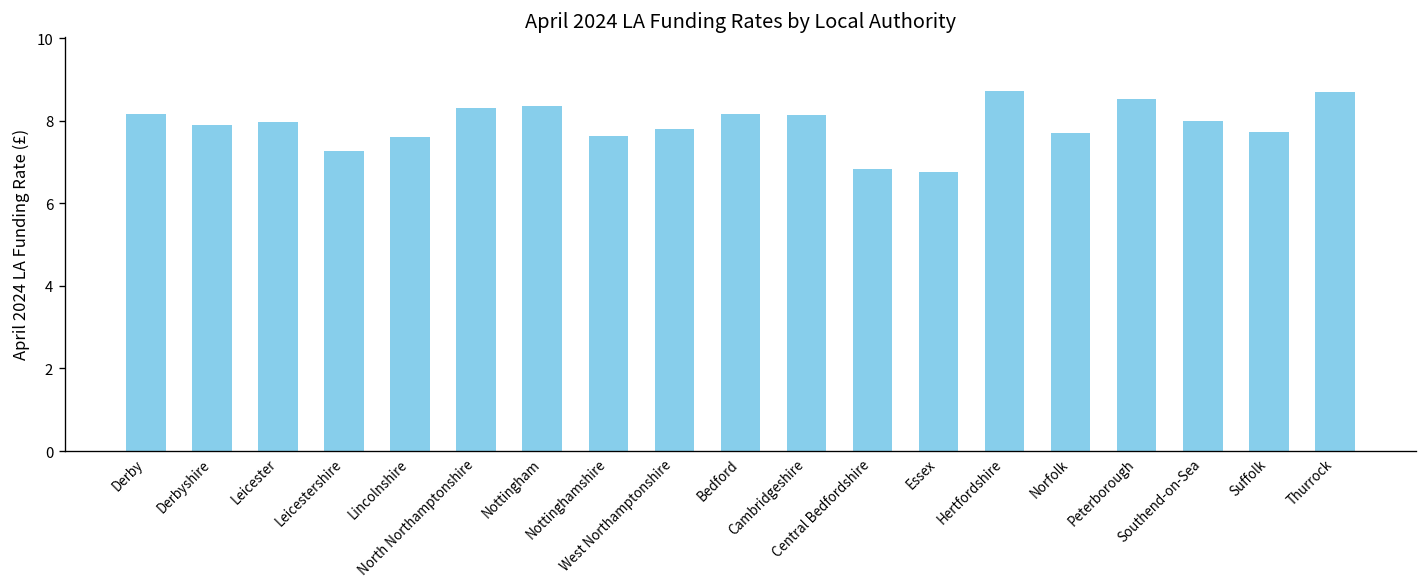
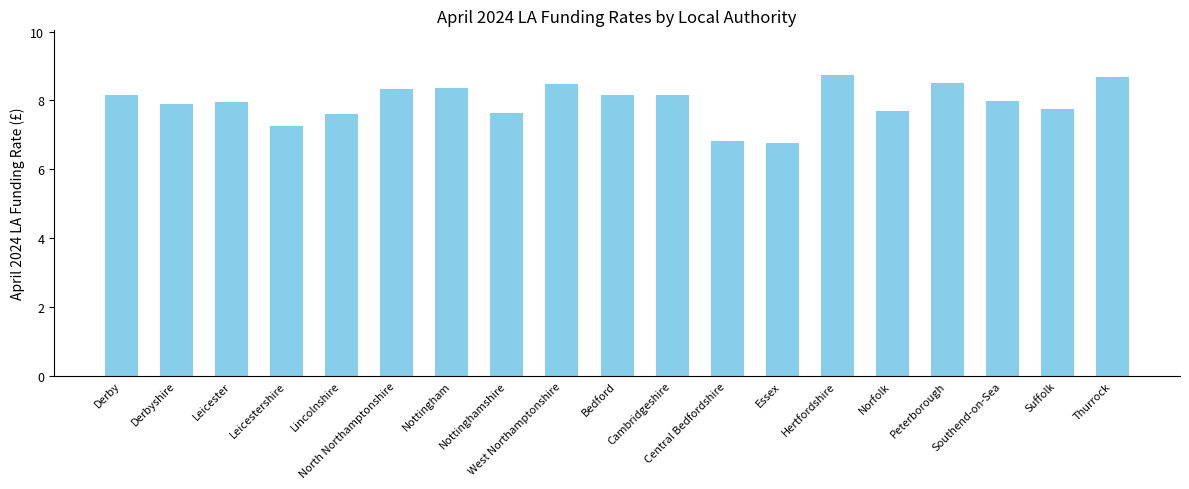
West Northamptonshire: 7.8 -> 8.5
